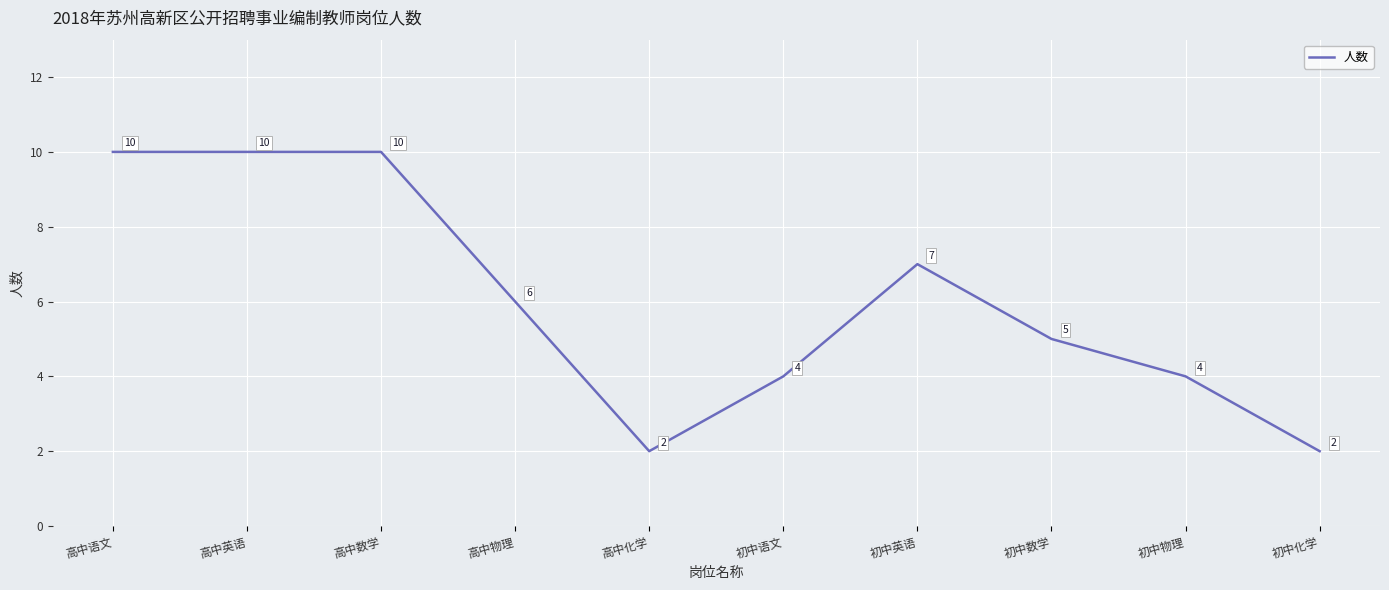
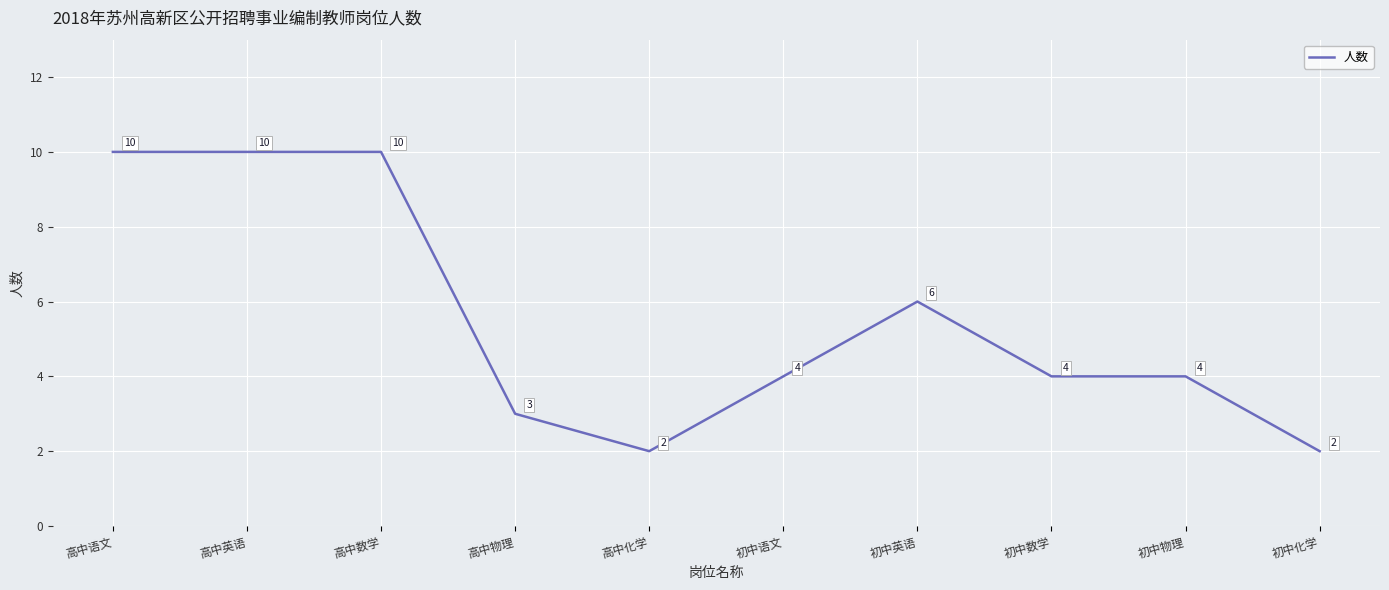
高中物理: 6 -> 3
初中英语: 7 -> 6
初中数学: 5 -> 4
